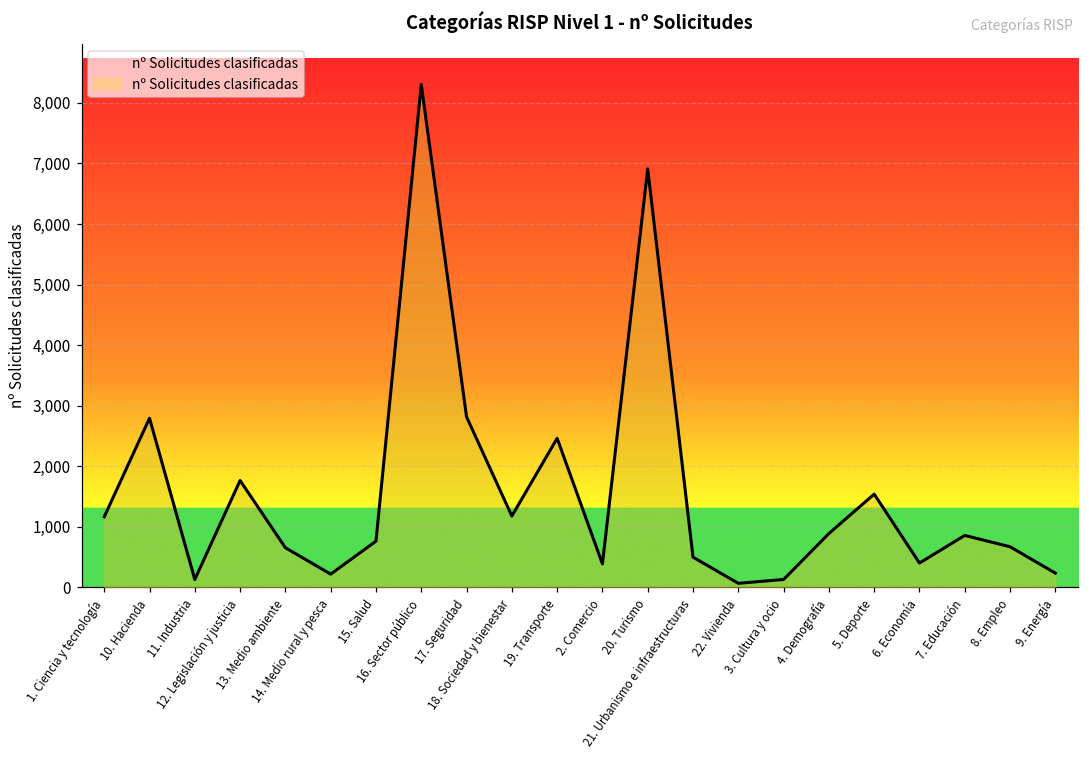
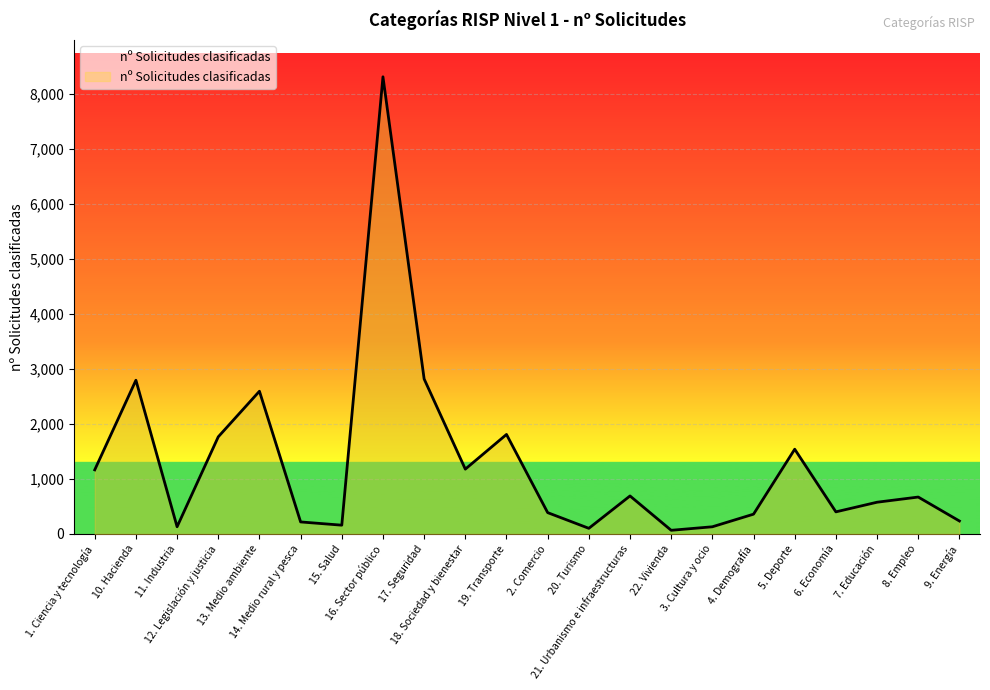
13. Medio ambiente: 700 -> 2,600
15. Salud: 800 -> 200
19. Transporte: 2,500 -> 1,800
20. Turismo: 6,900 -> 100
21. Urbanismo e infraestructuras: 500 -> 700
4. Demografía: 900 -> 400
7. Educación: 900 -> 600
